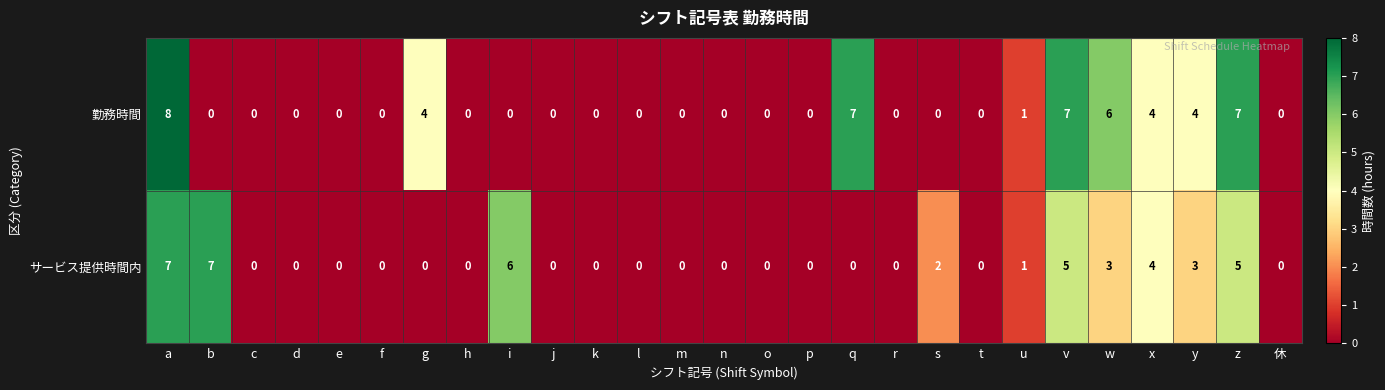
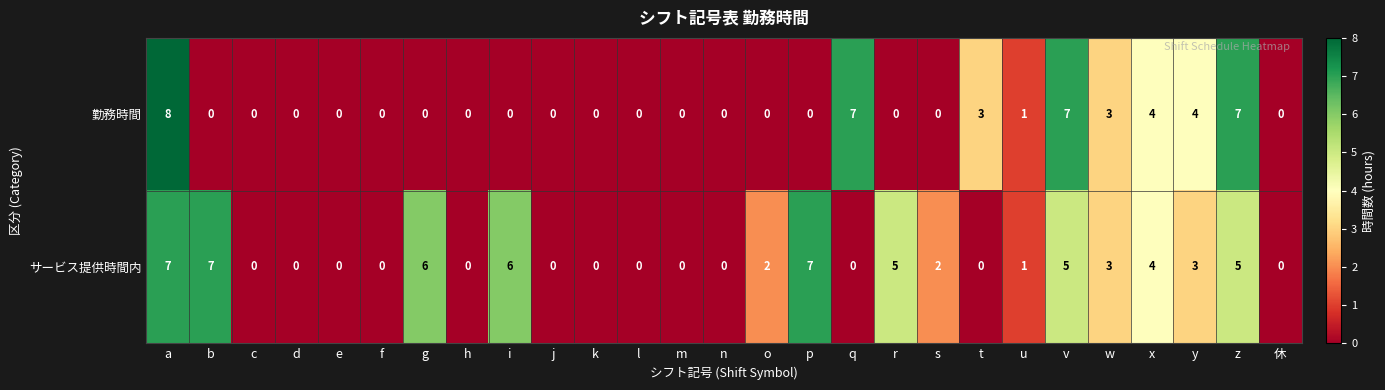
勤務時間, g: 4 -> 0
勤務時間, t: 0 -> 3
勤務時間, w: 6 -> 3
サービス提供時間内, g: 0 -> 6
サービス提供時間内, o: 0 -> 2
サービス提供時間内, p: 0 -> 7
サービス提供時間内, r: 0 -> 5
